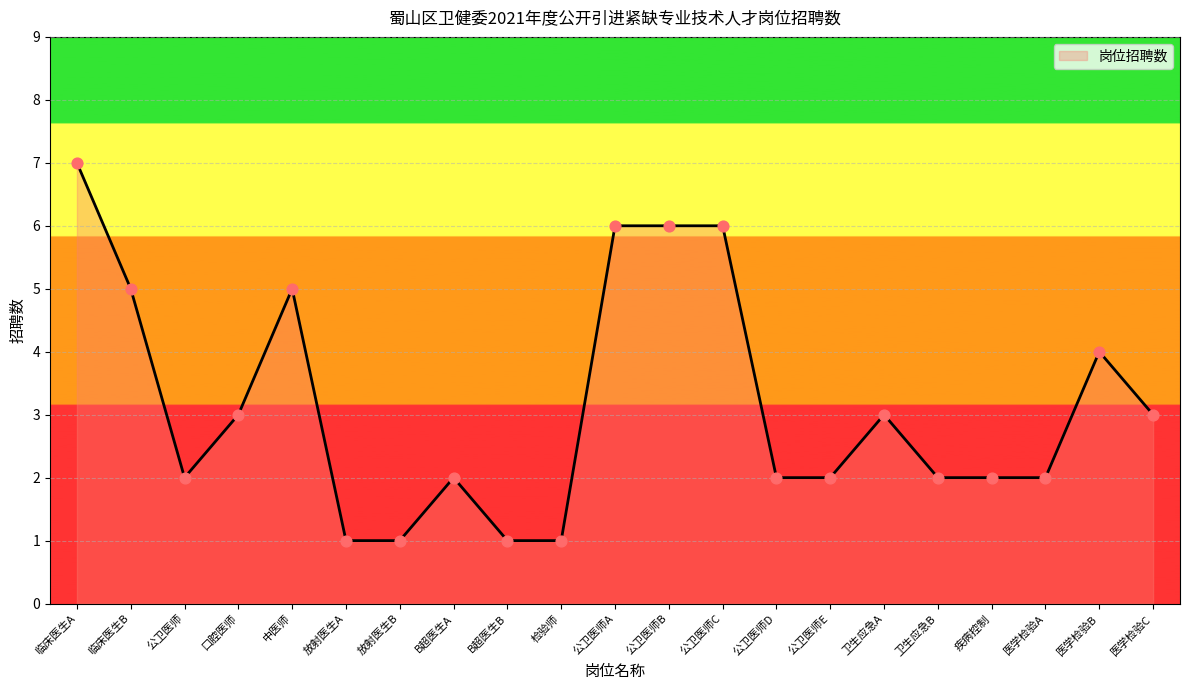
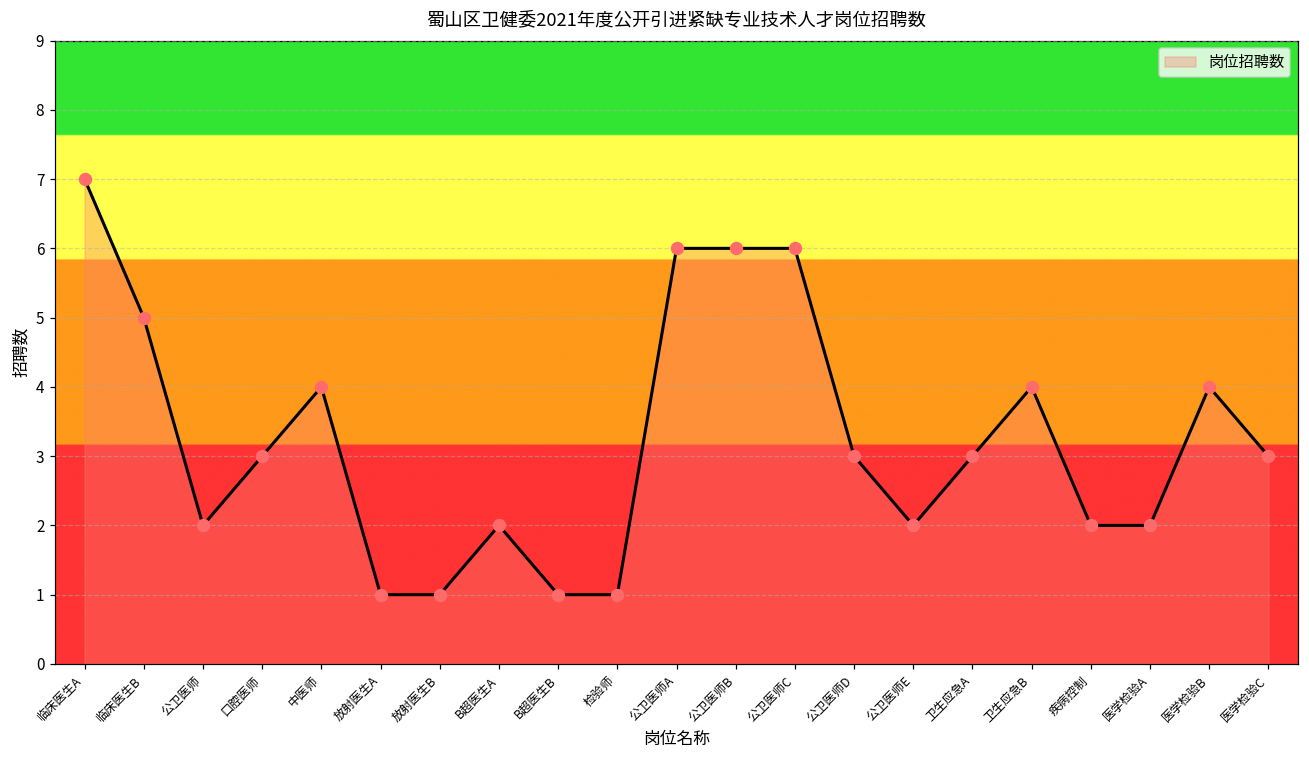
中医师: 5 -> 4
公卫医师D: 2 -> 3
卫生应急B: 2 -> 4
